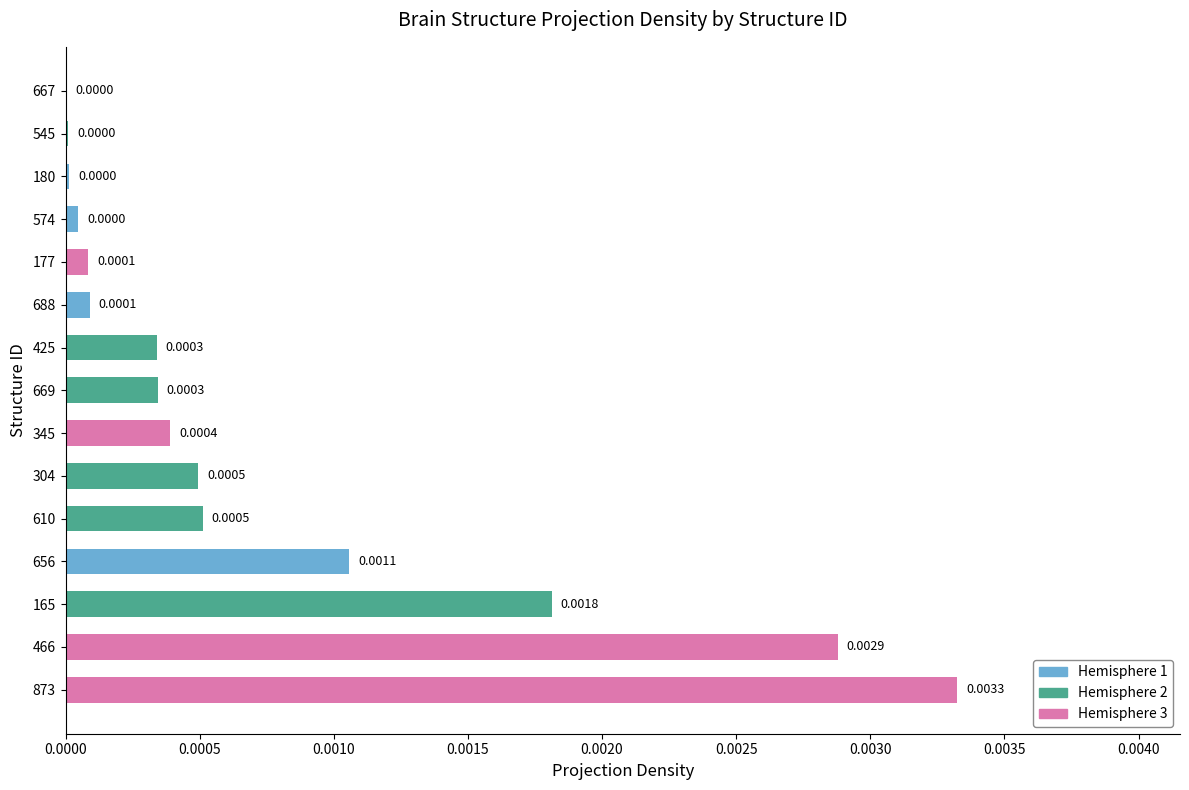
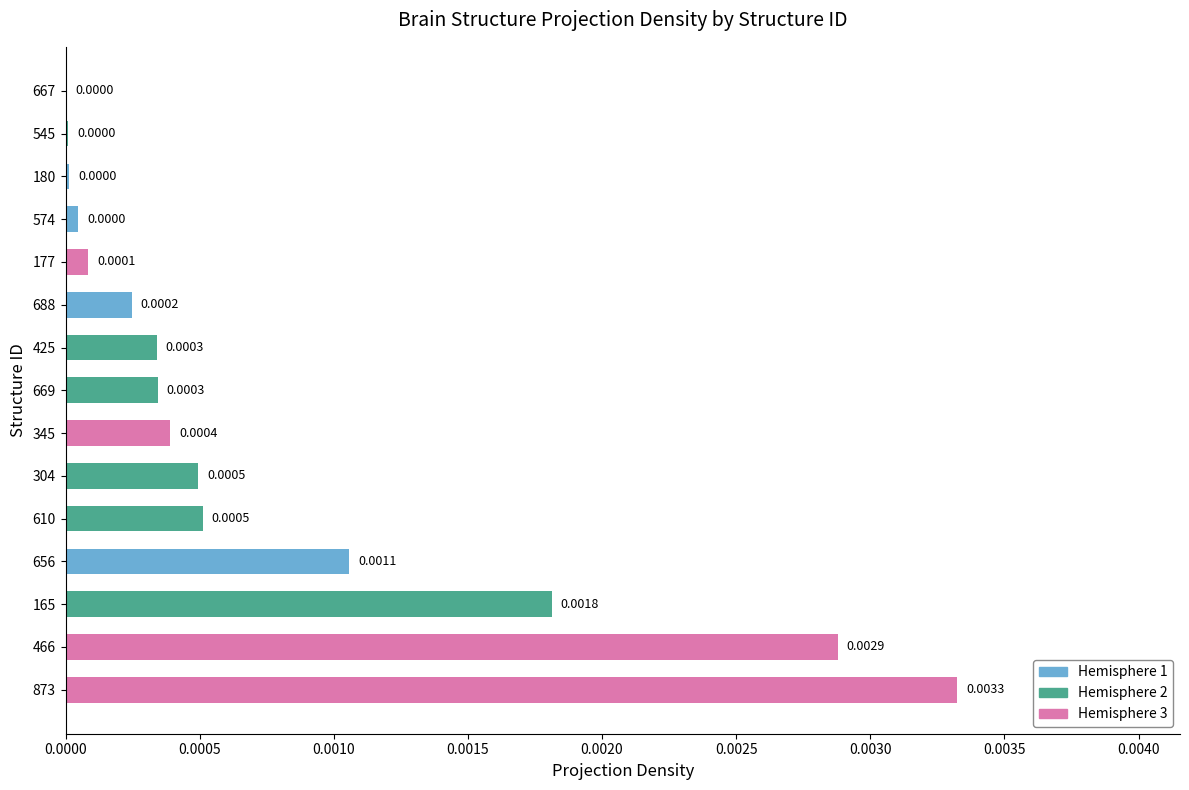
688: 0.0001 -> 0.0002
